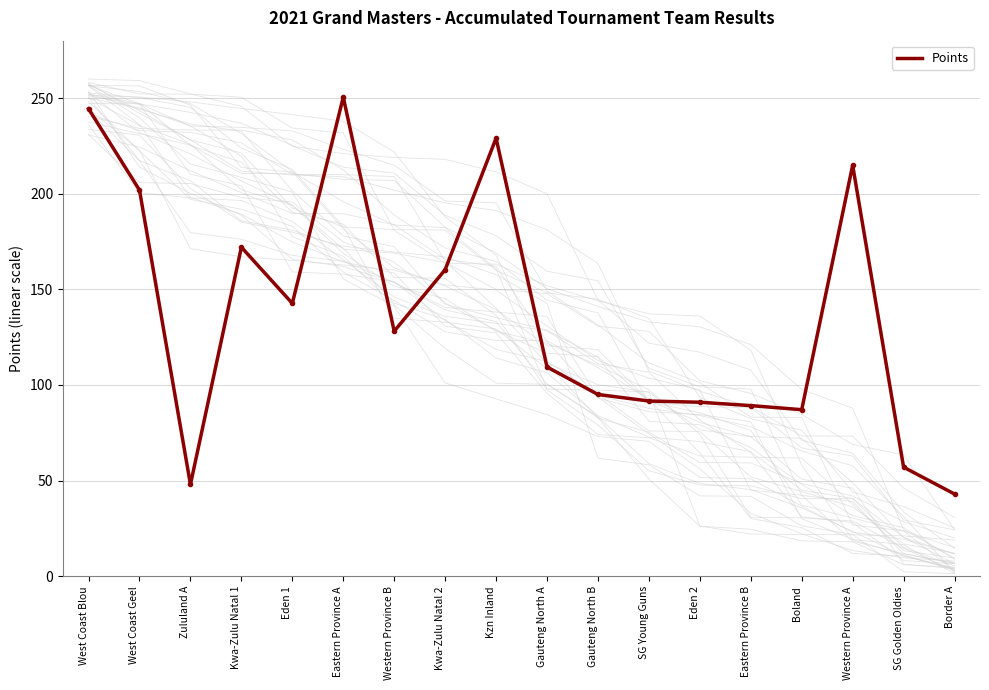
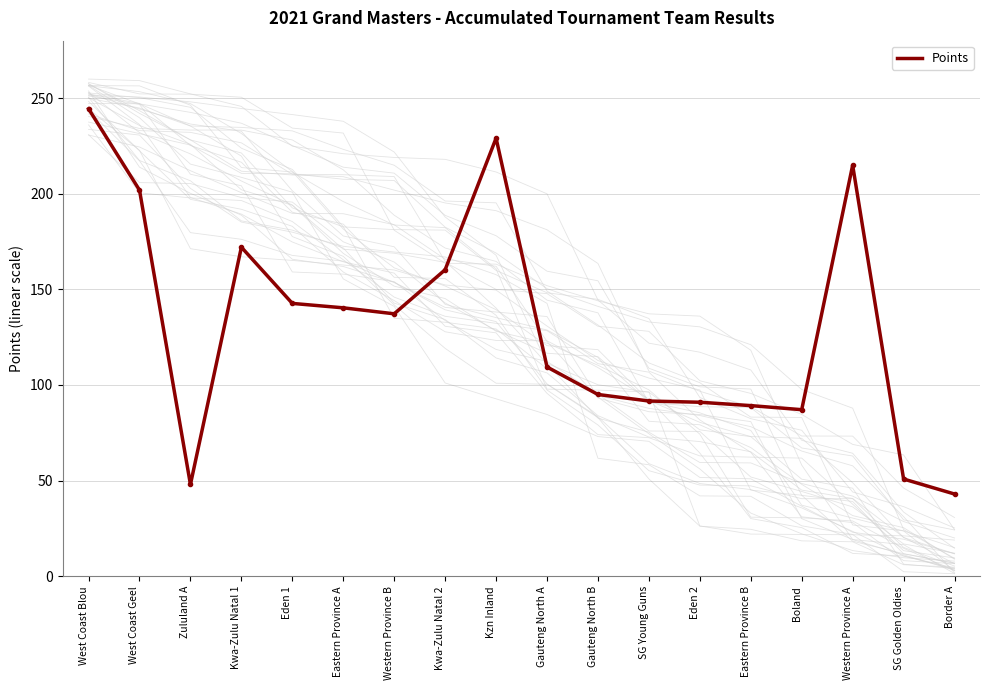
Points, Eastern Province A: 250 -> 140
Points, Western Province B: 128 -> 137
Points, SG Golden Oldies: 57 -> 51
